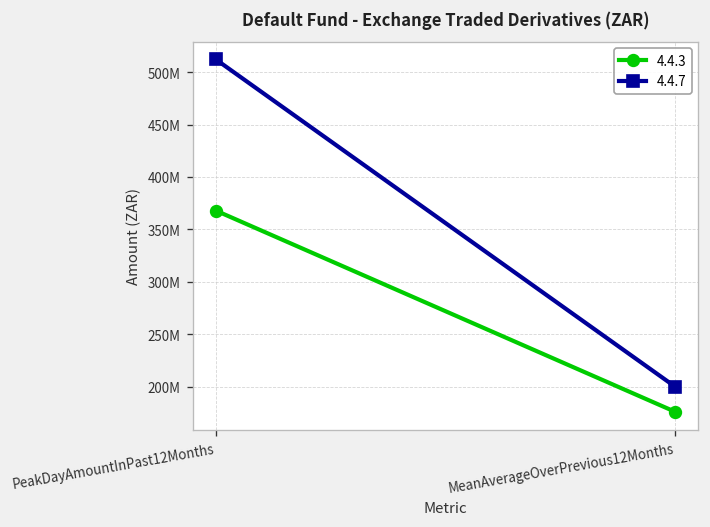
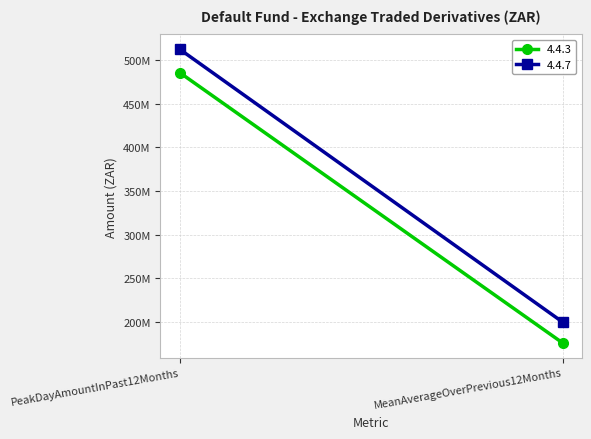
4.4.3, PeakDayAmountInPast12Months: 370000000 -> 490000000
